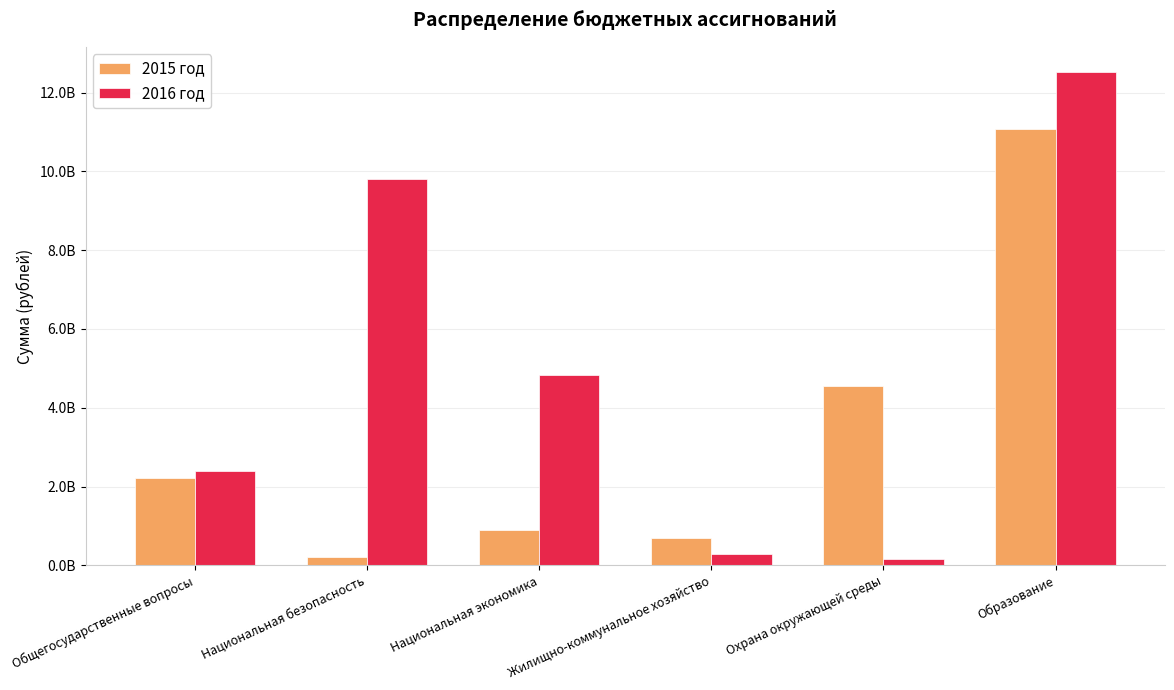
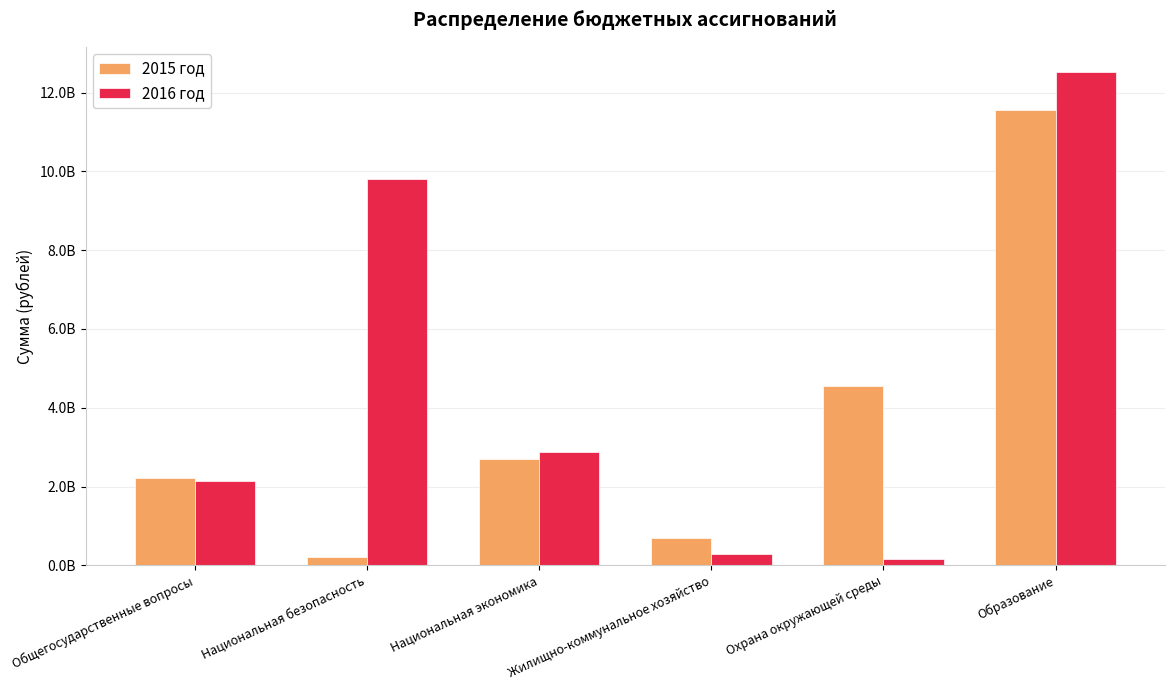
2016 год, Общегосударственные вопросы: 2400000000 -> 2100000000
2015 год, Национальная экономика: 900000000 -> 2700000000
2016 год, Национальная экономика: 4800000000 -> 2900000000
2015 год, Образование: 11100000000 -> 11500000000
